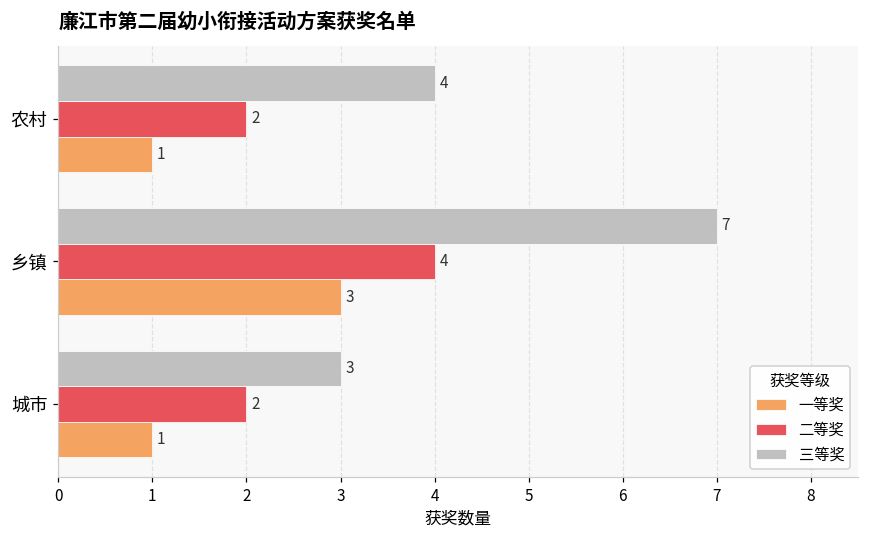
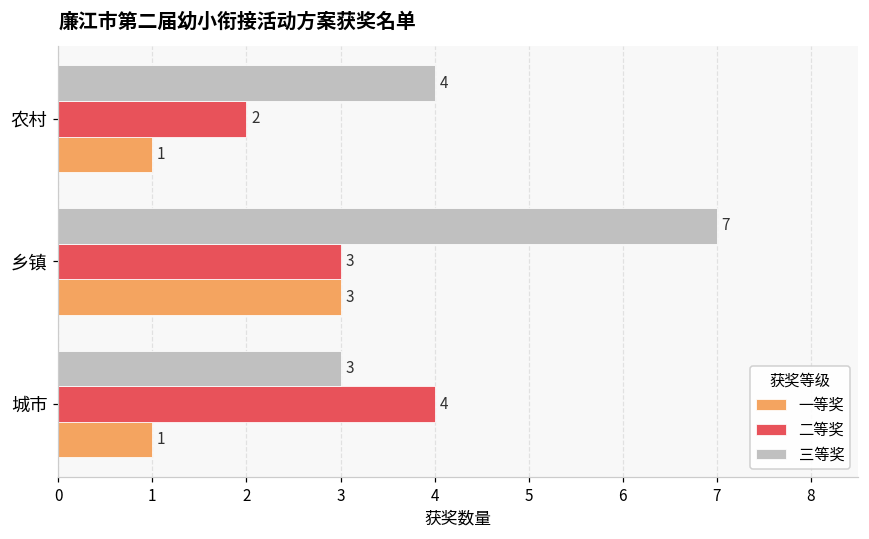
二等奖, 乡镇: 4 -> 3
二等奖, 城市: 2 -> 4
